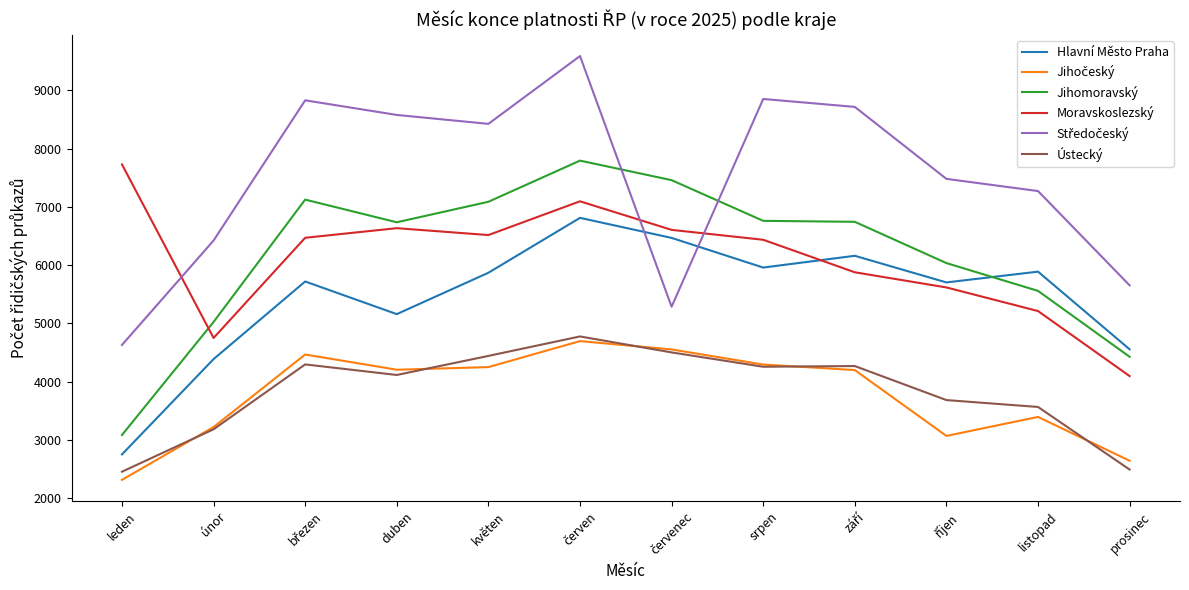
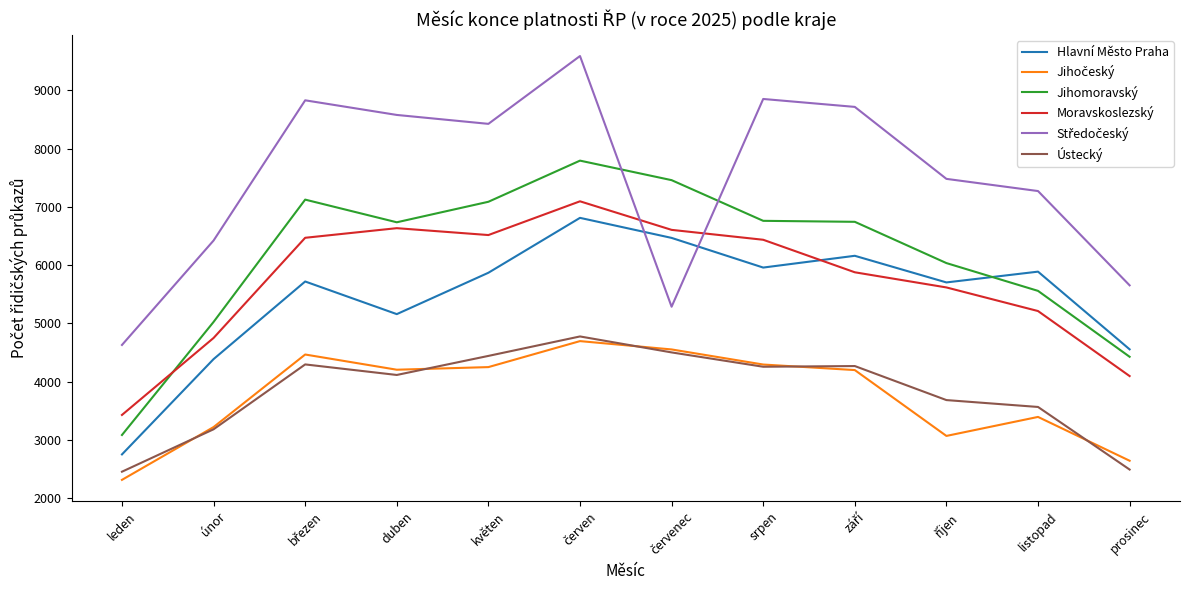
Moravskoslezský, leden: 7700 -> 3400
